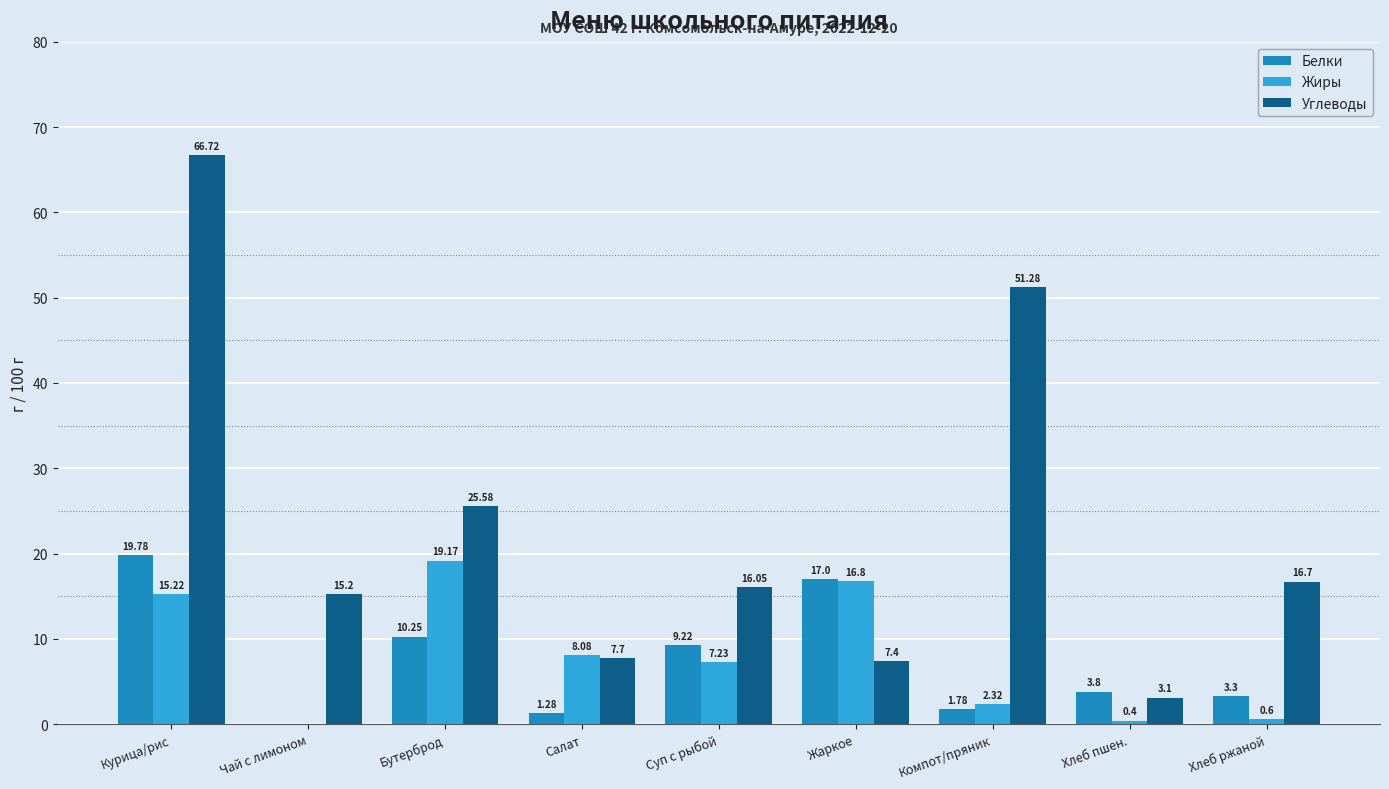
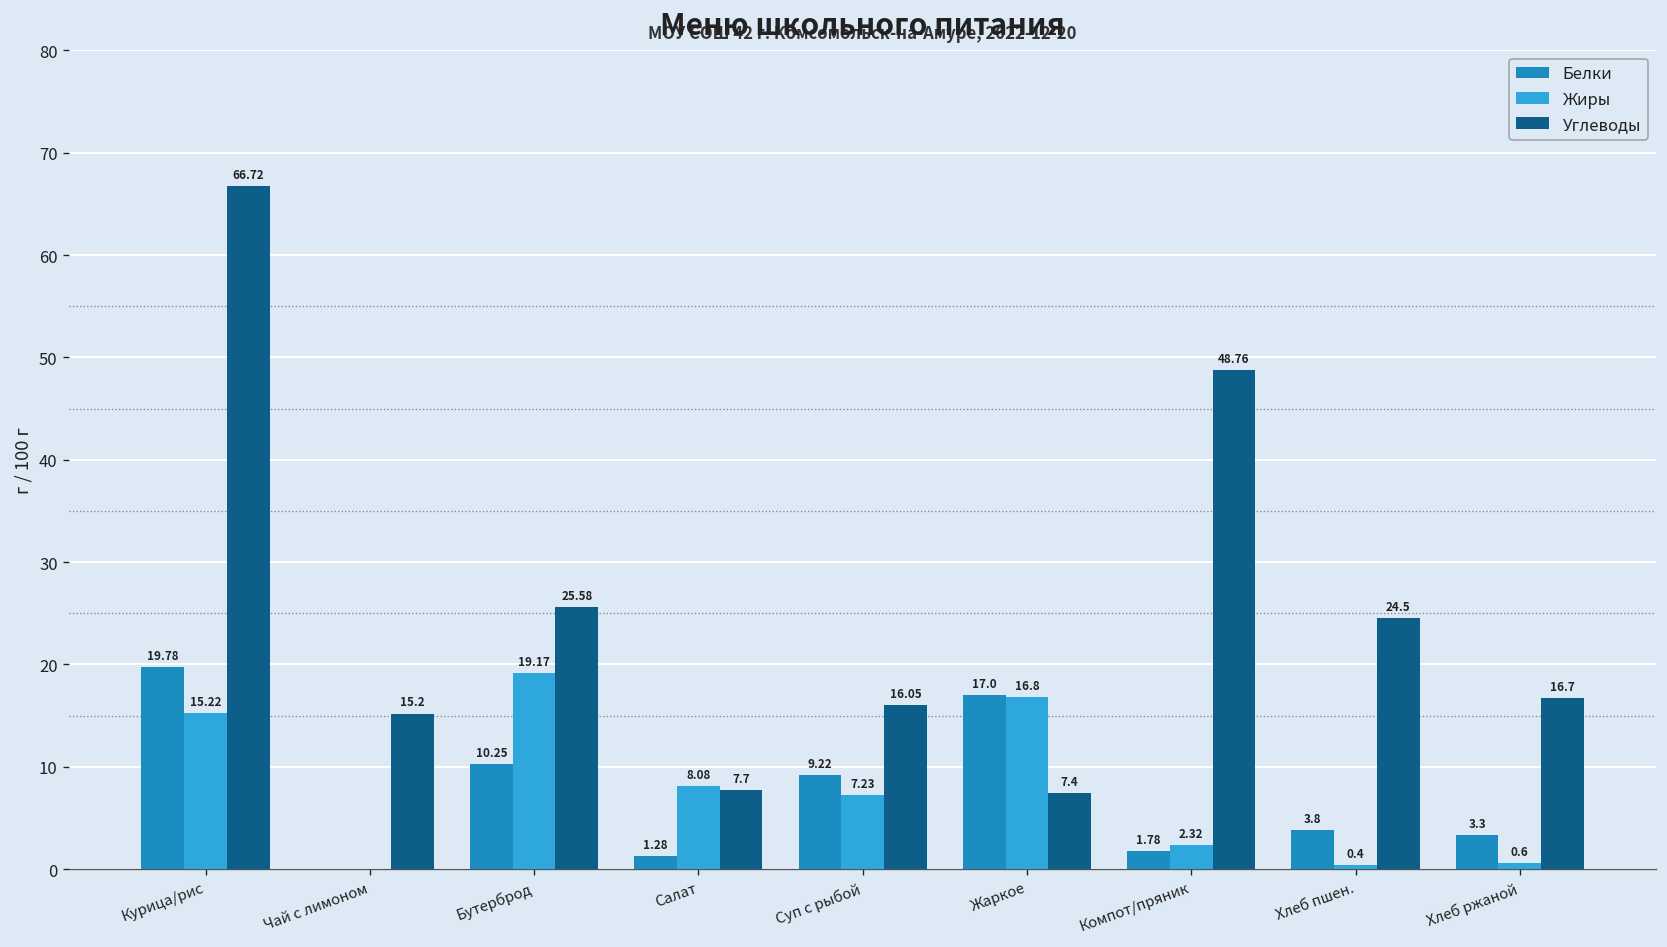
Углеводы, Компот/пряник: 51.28 -> 48.76
Углеводы, Хлеб пшен.: 3.1 -> 24.5
